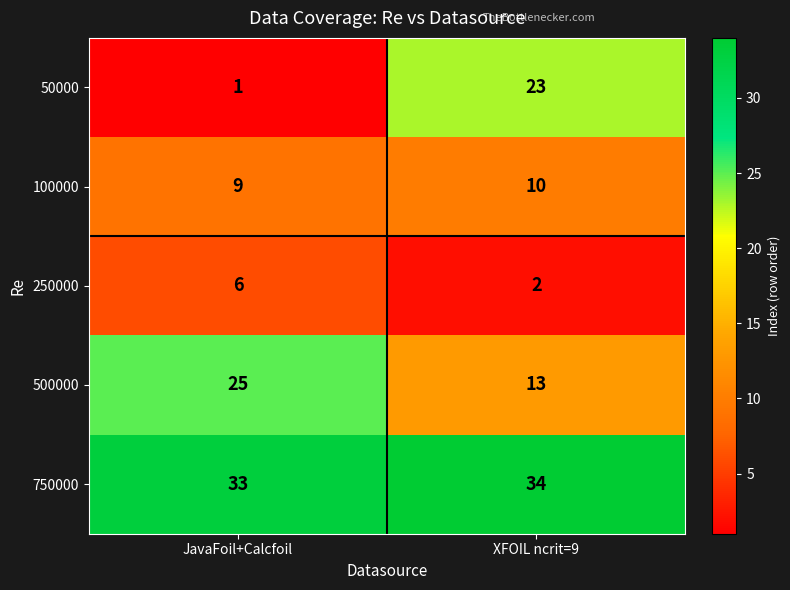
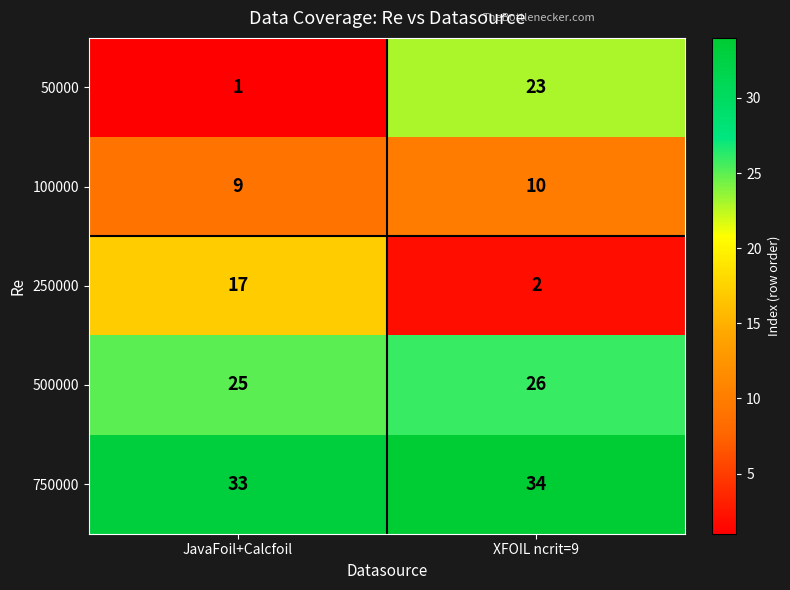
250000, JavaFoil+Calcfoil: 6 -> 17
500000, XFOIL ncrit=9: 13 -> 26
